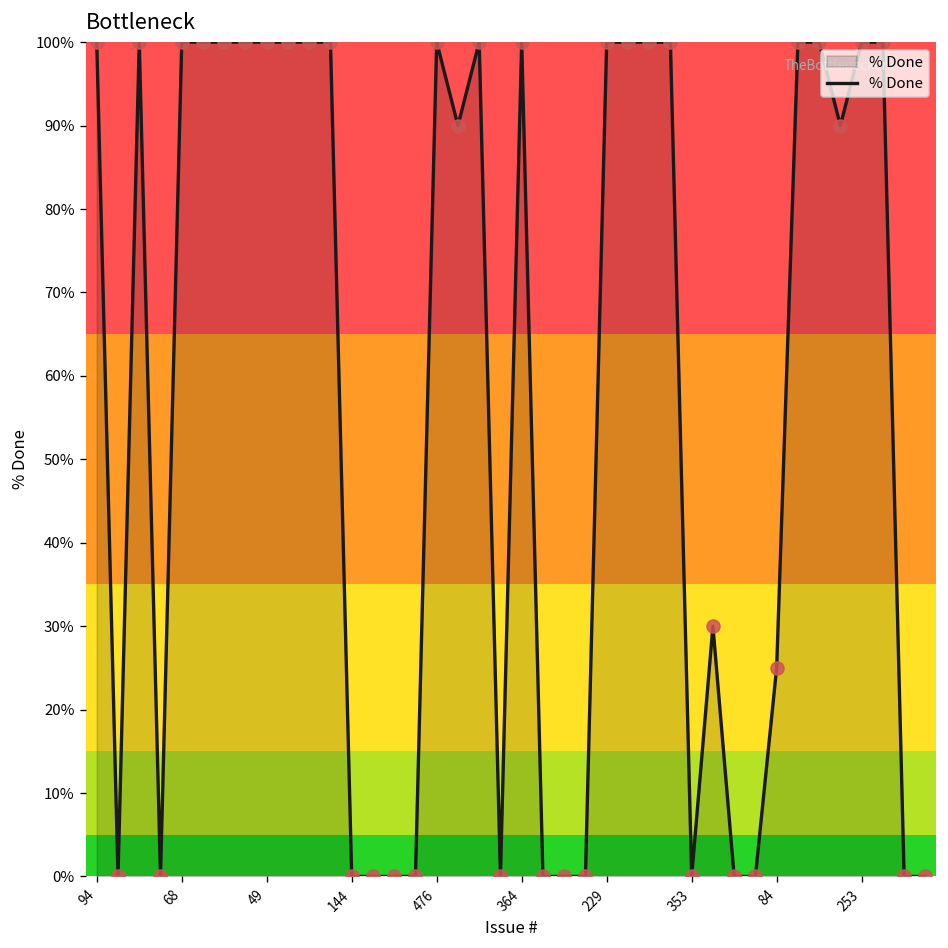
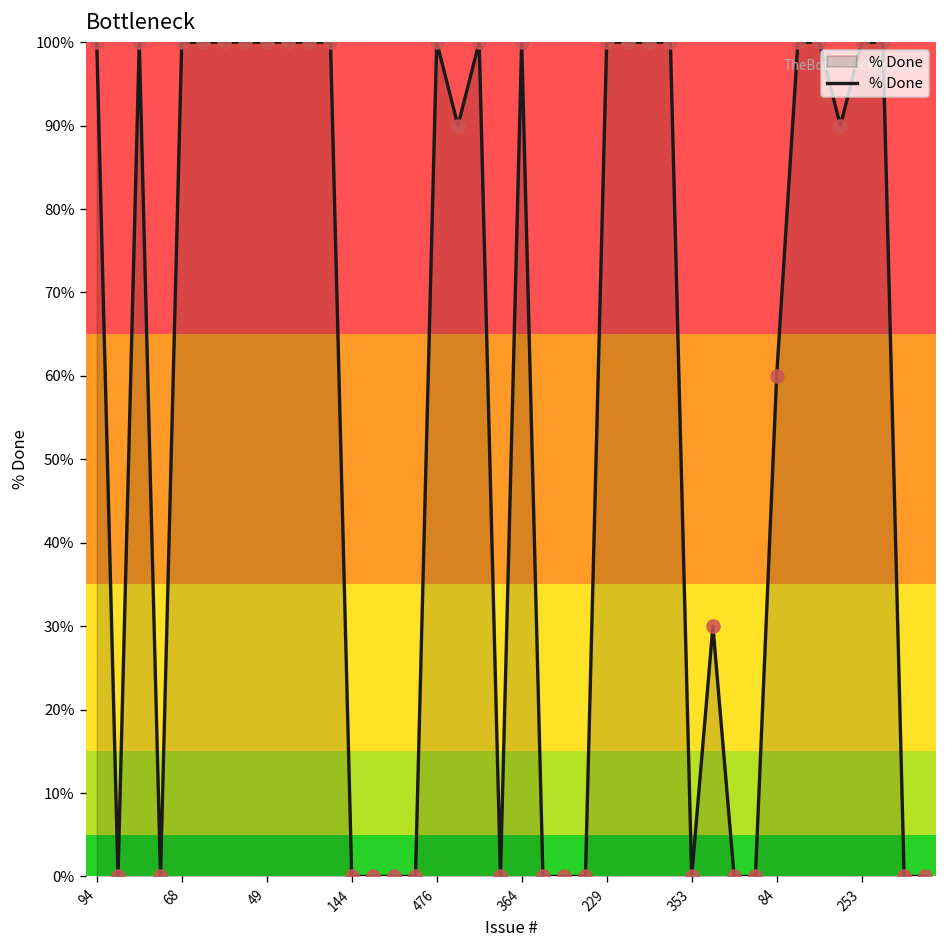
84: 25% -> 60%
